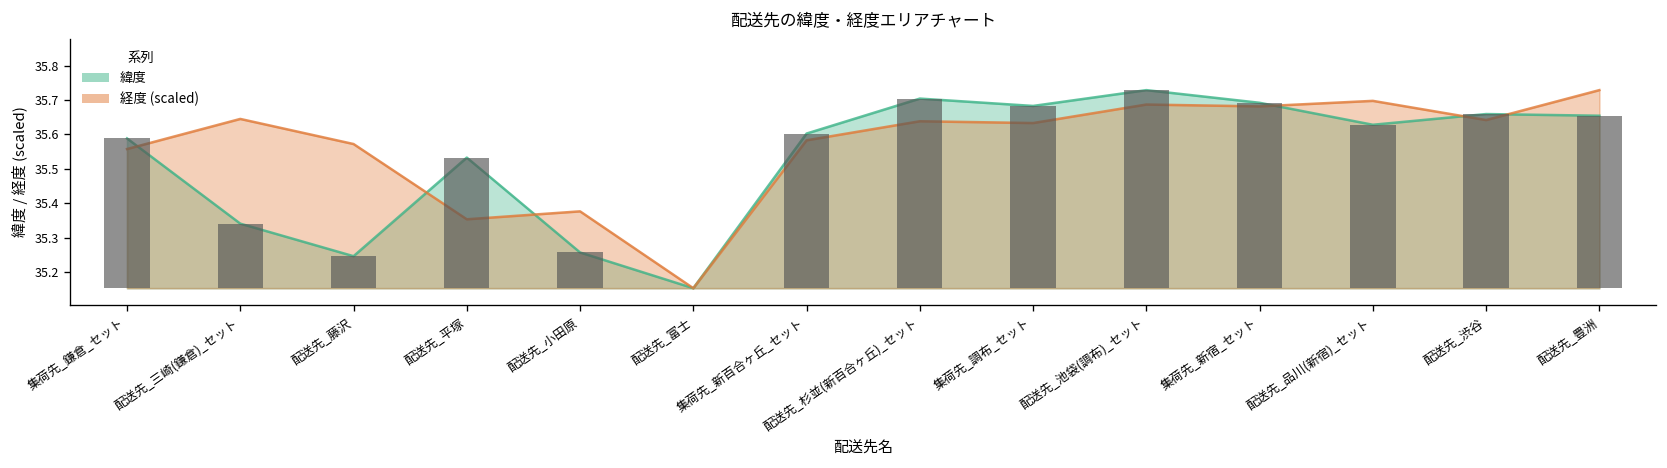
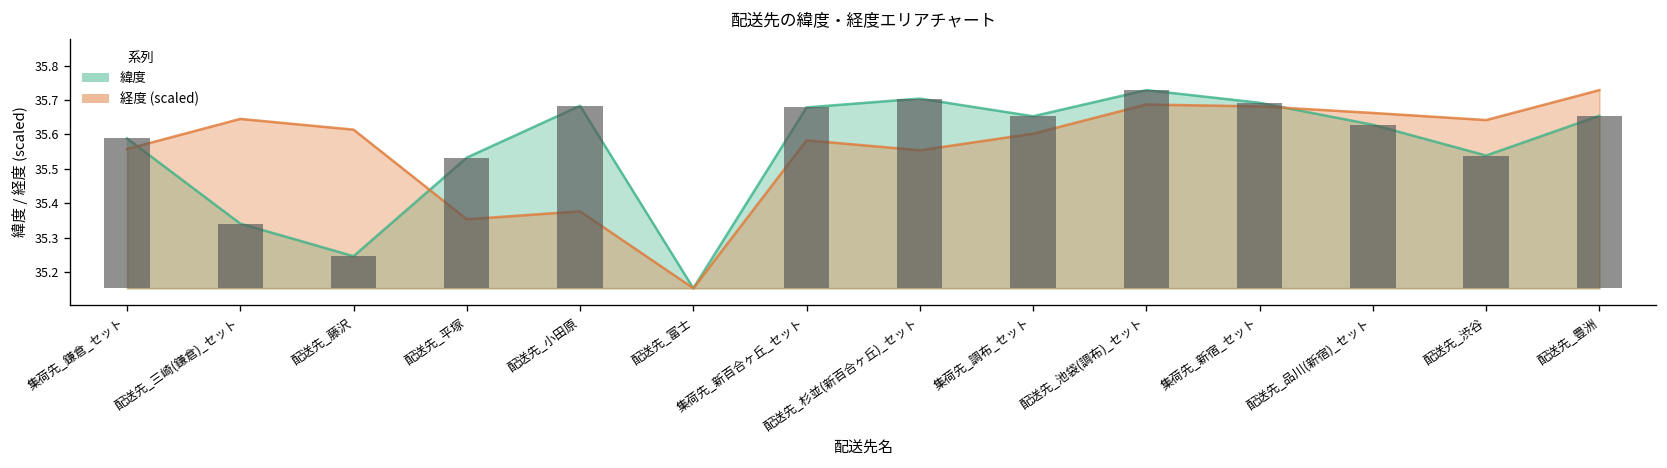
経度 (scaled), 配送先_藤沢: 35.57 -> 35.61
緯度, 配送先_小田原: 35.26 -> 35.68
緯度, 集荷先_新百合ヶ丘_セット: 35.60 -> 35.68
経度 (scaled), 配送先_杉並(新百合ヶ丘)_セット: 35.64 -> 35.55
緯度, 集荷先_調布_セット: 35.68 -> 35.65
経度 (scaled), 集荷先_調布_セット: 35.63 -> 35.60
経度 (scaled), 配送先_品川(新宿)_セット: 35.70 -> 35.66
緯度, 配送先_渋谷: 35.66 -> 35.54
